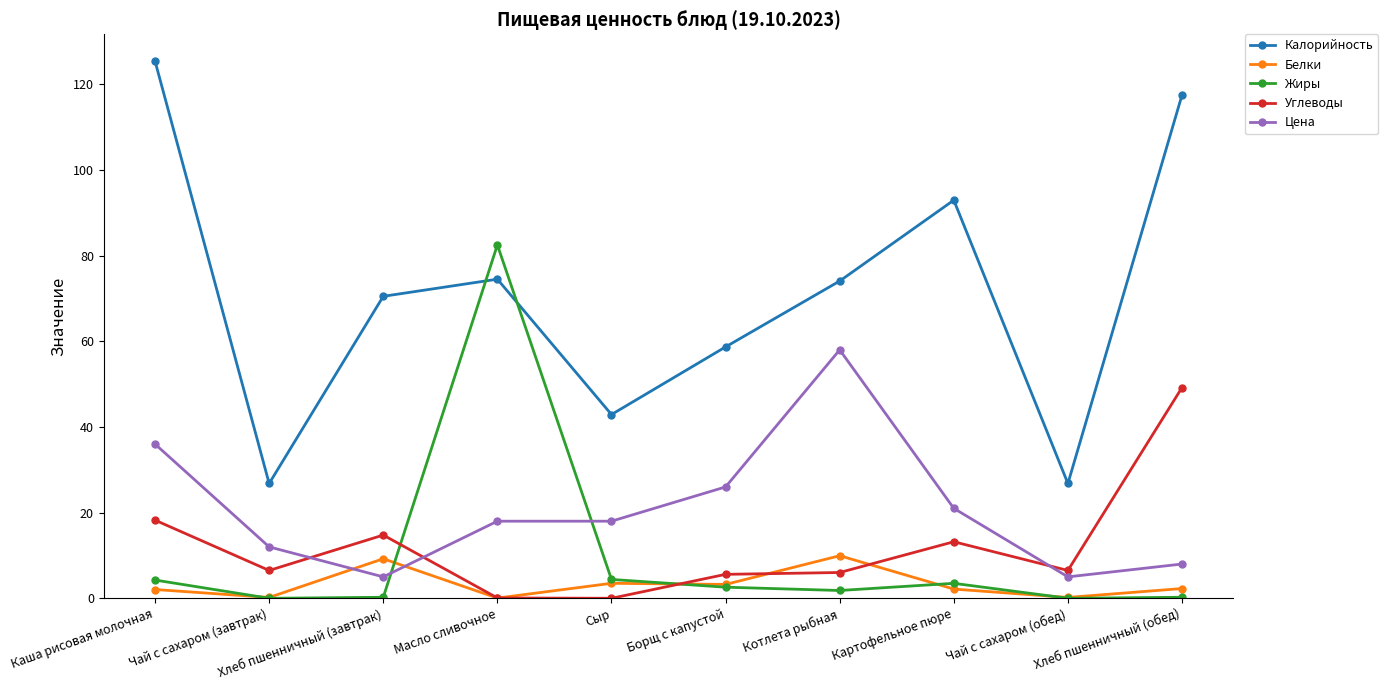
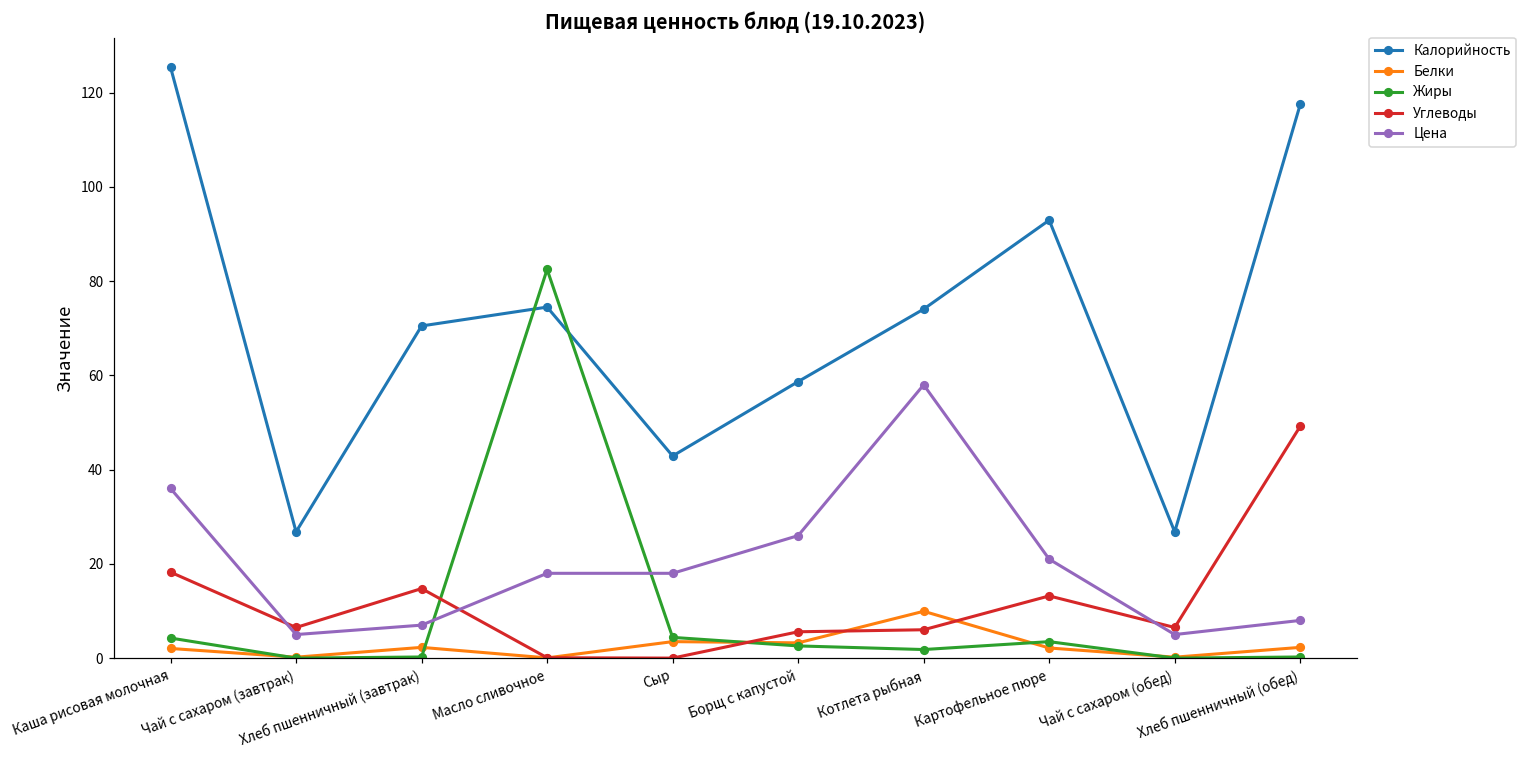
Цена, Чай с сахаром (завтрак): 12 -> 5
Белки, Хлеб пшенничный (завтрак): 9 -> 2
Цена, Хлеб пшенничный (завтрак): 5 -> 7
